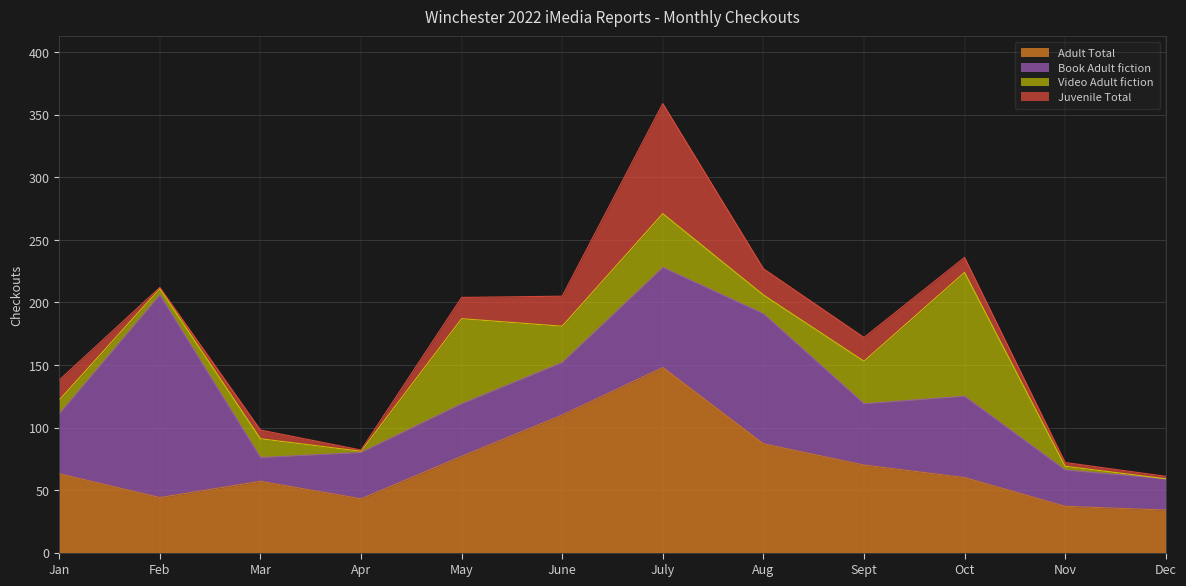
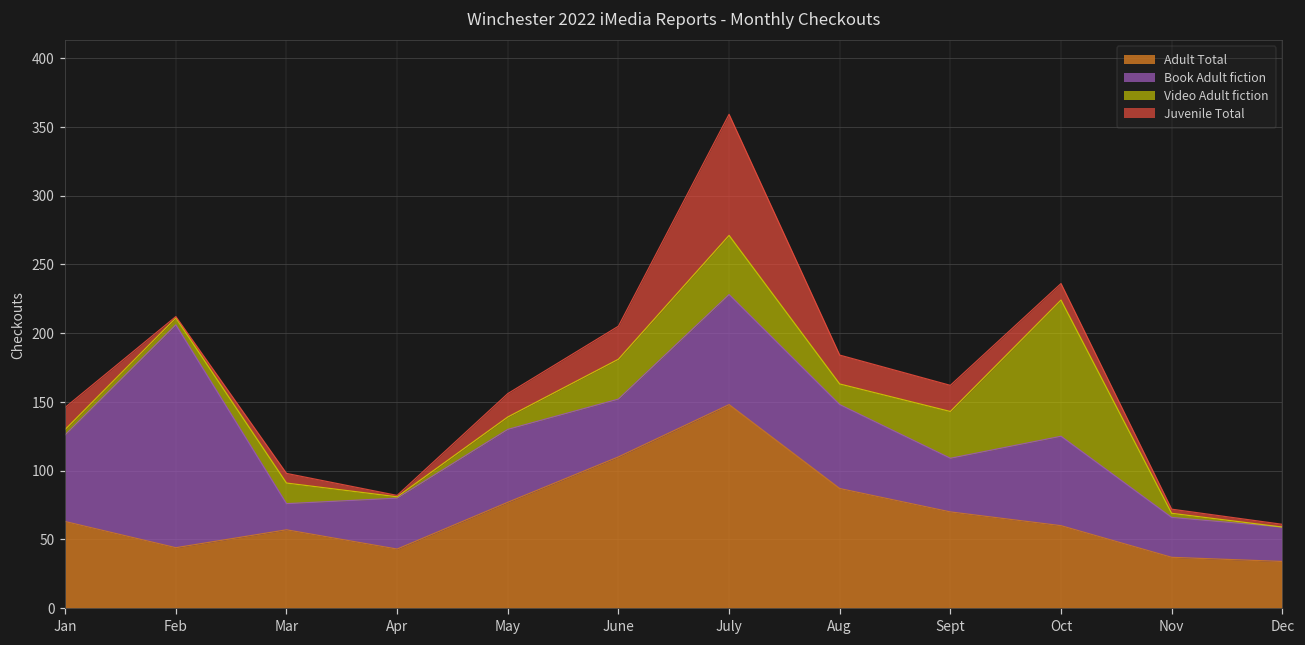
Book Adult fiction, Jan: 48 -> 63
Video Adult fiction, Jan: 11 -> 4
Book Adult fiction, May: 42 -> 53
Video Adult fiction, May: 68 -> 9
Book Adult fiction, Aug: 104 -> 61
Book Adult fiction, Sept: 49 -> 39
